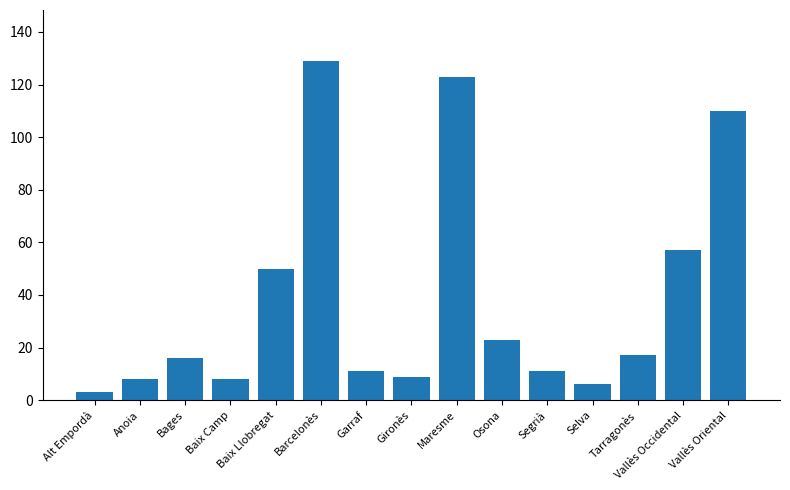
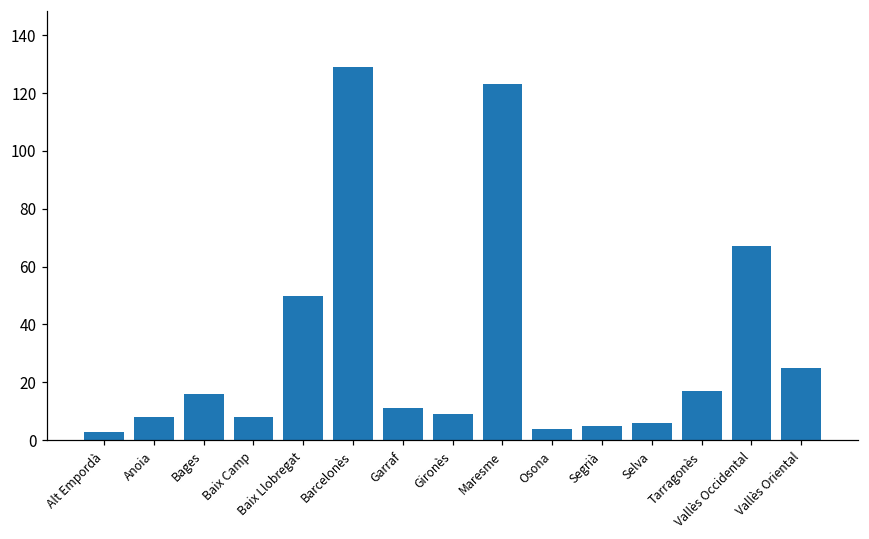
Osona: 23 -> 4
Segrià: 11 -> 5
Vallès Occidental: 57 -> 67
Vallès Oriental: 110 -> 25
